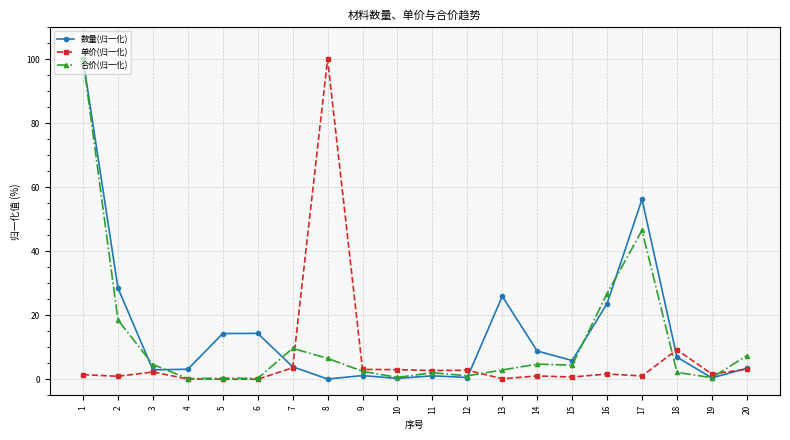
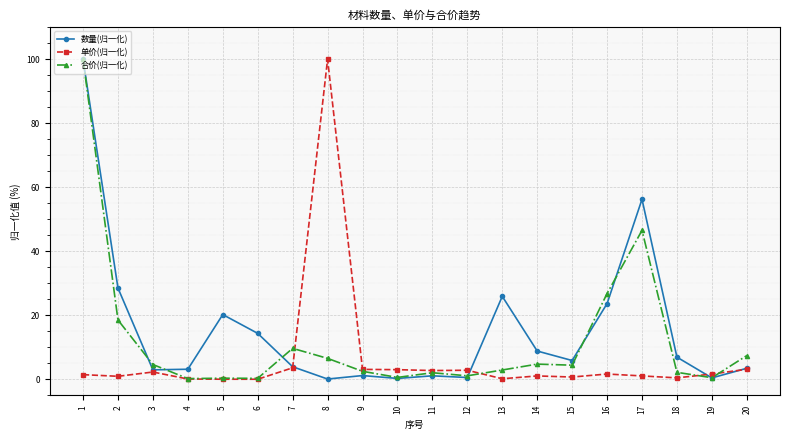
数量(归一化), 5: 14 -> 20
单价(归一化), 18: 9 -> 0
